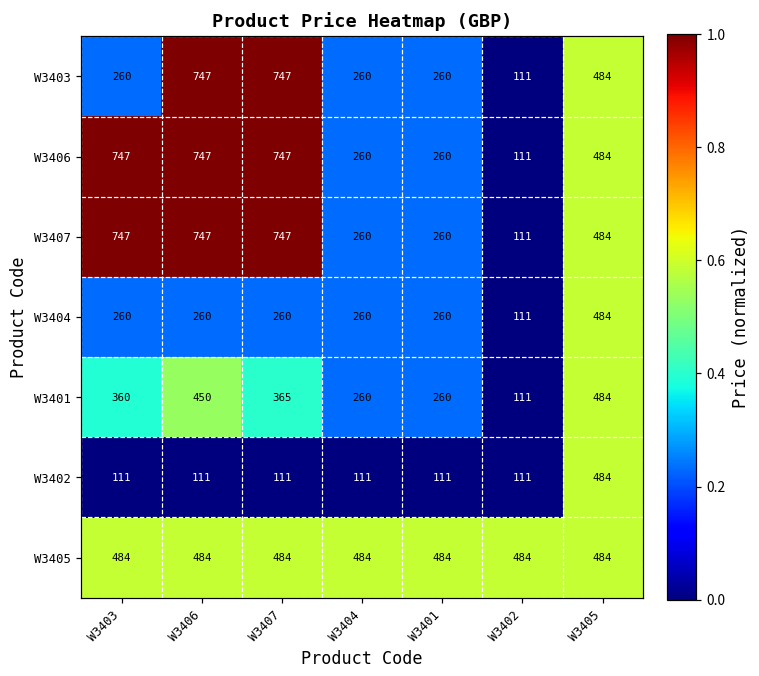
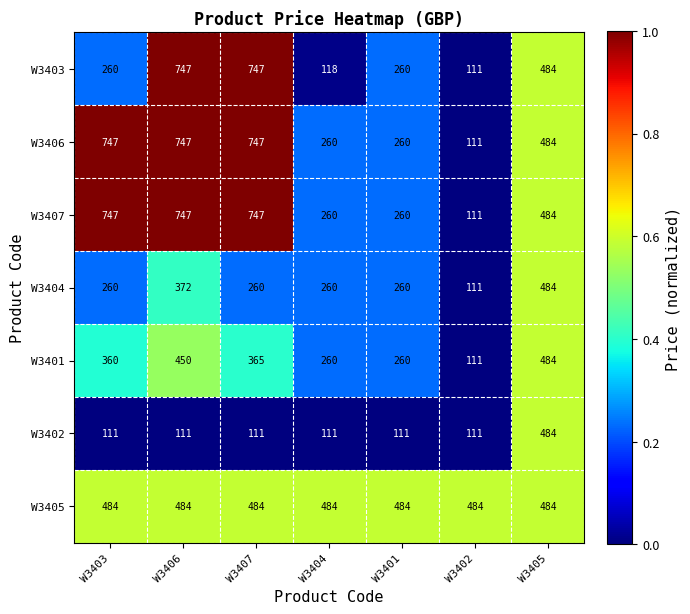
W3403, W3404: 260 -> 118
W3404, W3406: 260 -> 372
